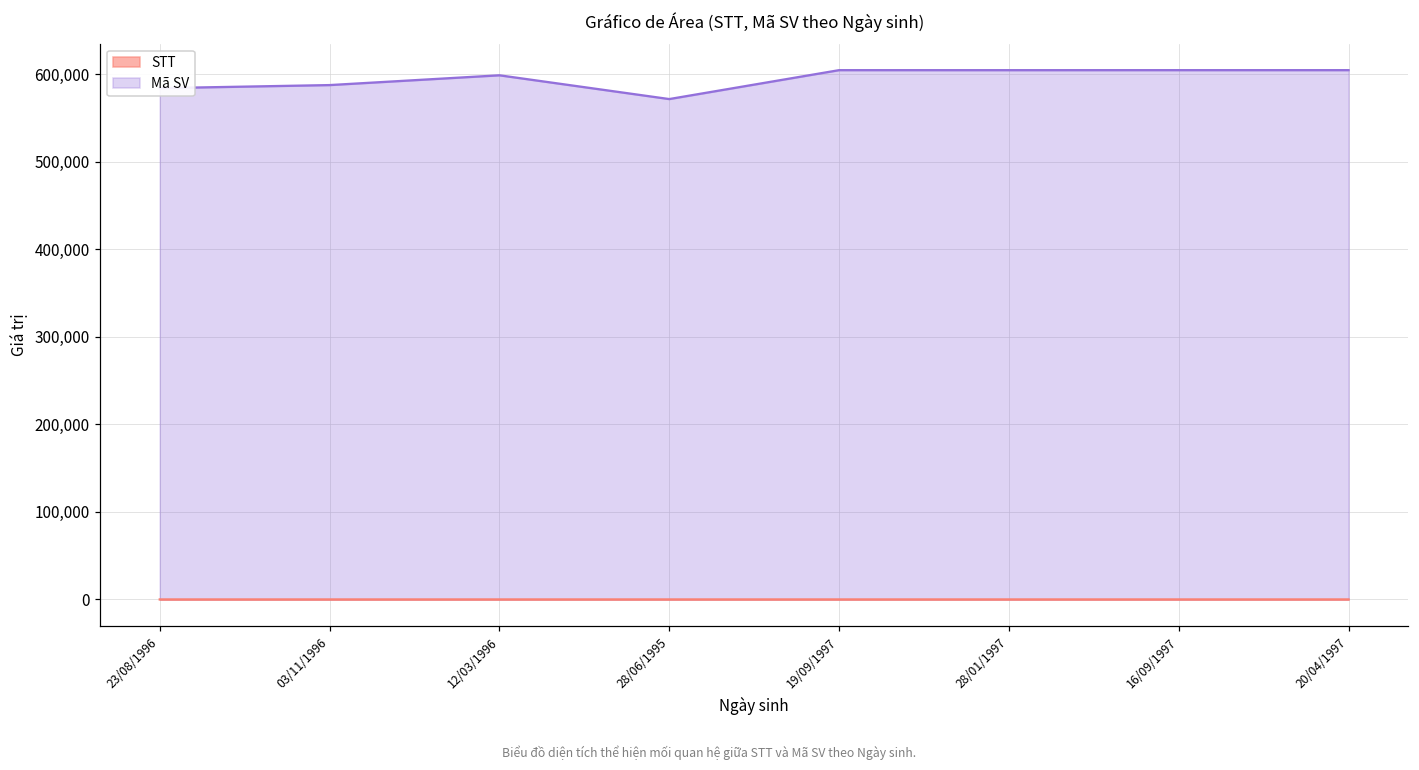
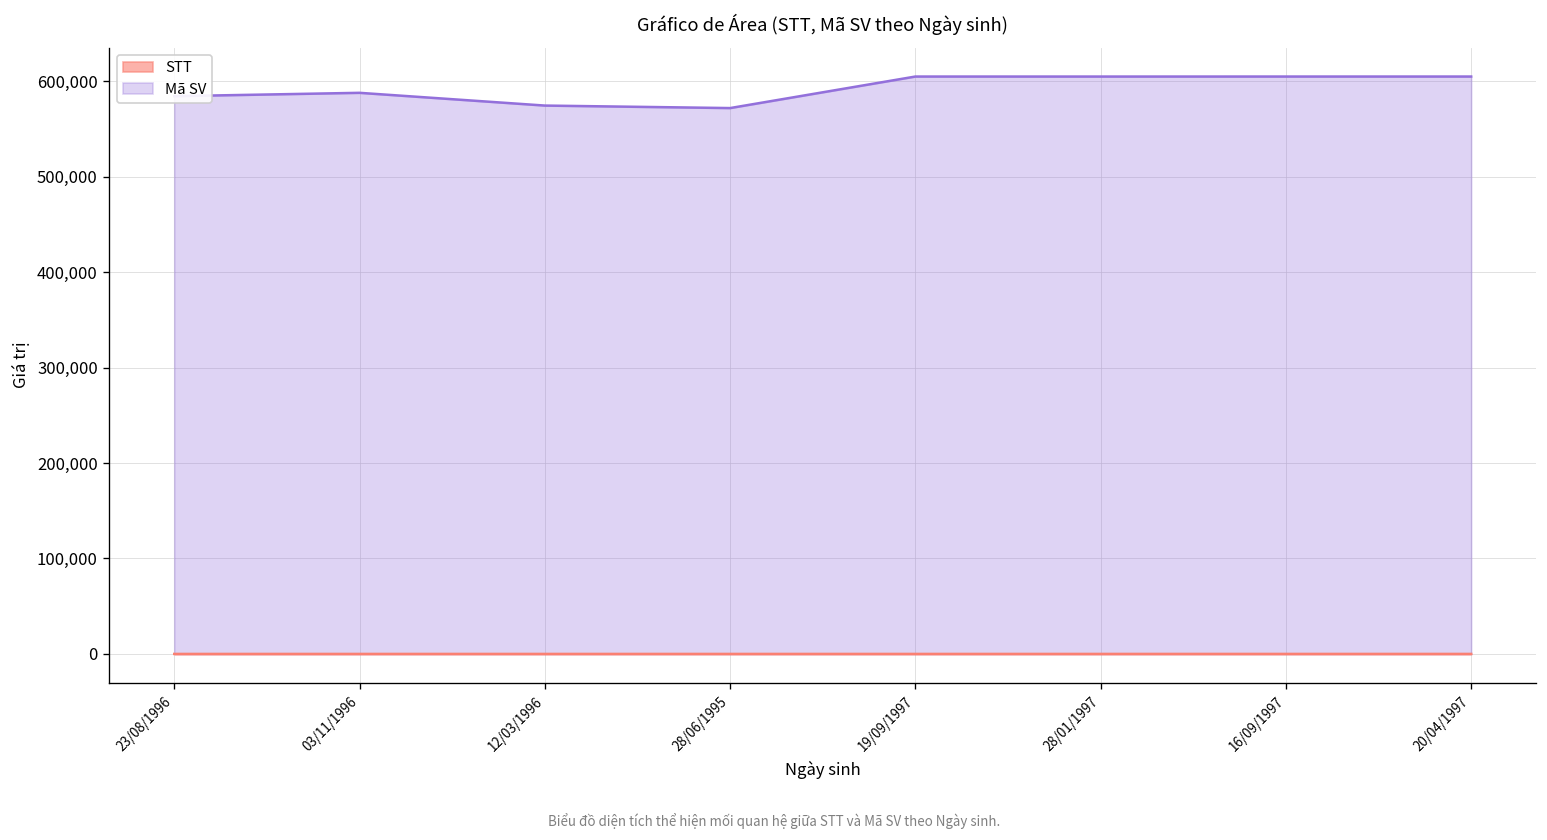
Mã SV, 12/03/1996: 600,000 -> 570,000
